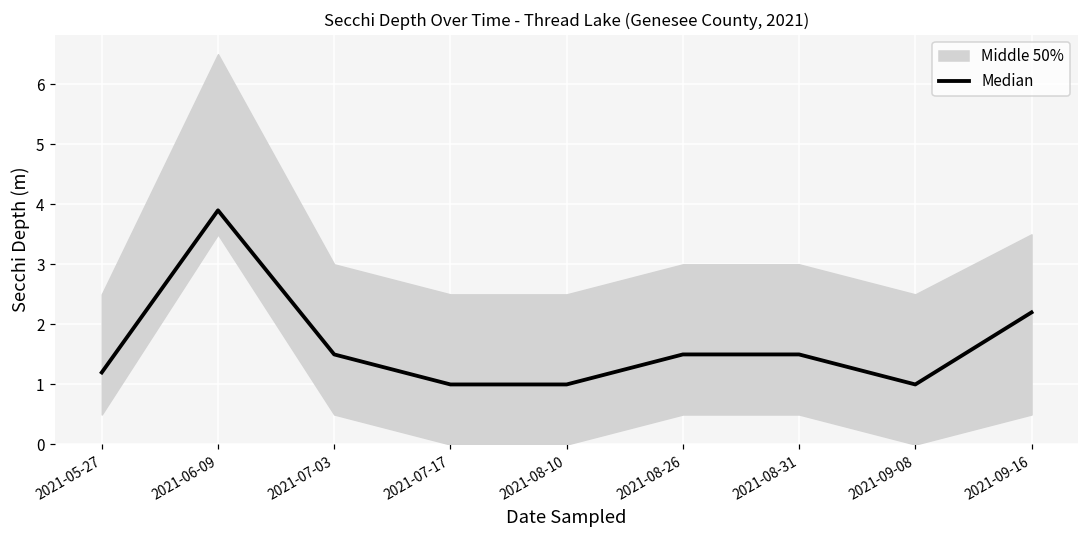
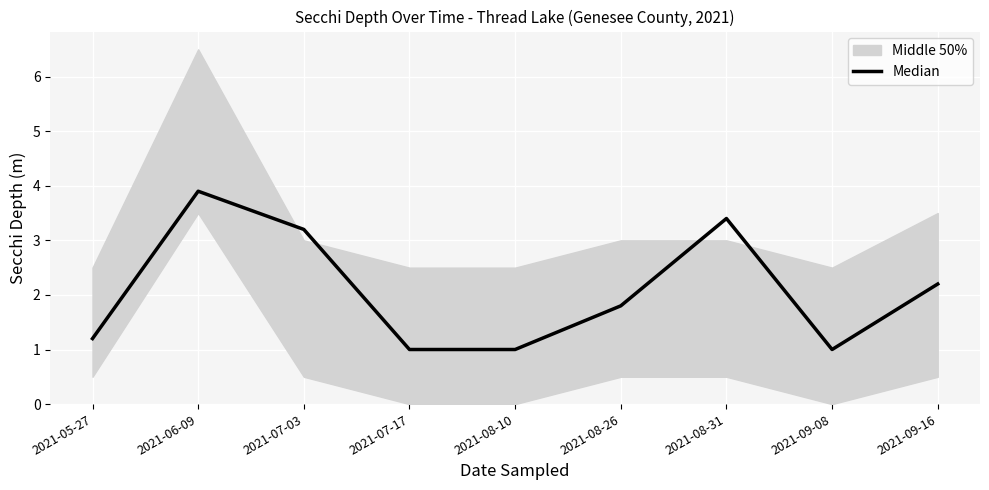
Median, 2021-07-03: 1.5 -> 3.2
Median, 2021-08-26: 1.5 -> 1.8
Median, 2021-08-31: 1.5 -> 3.4
